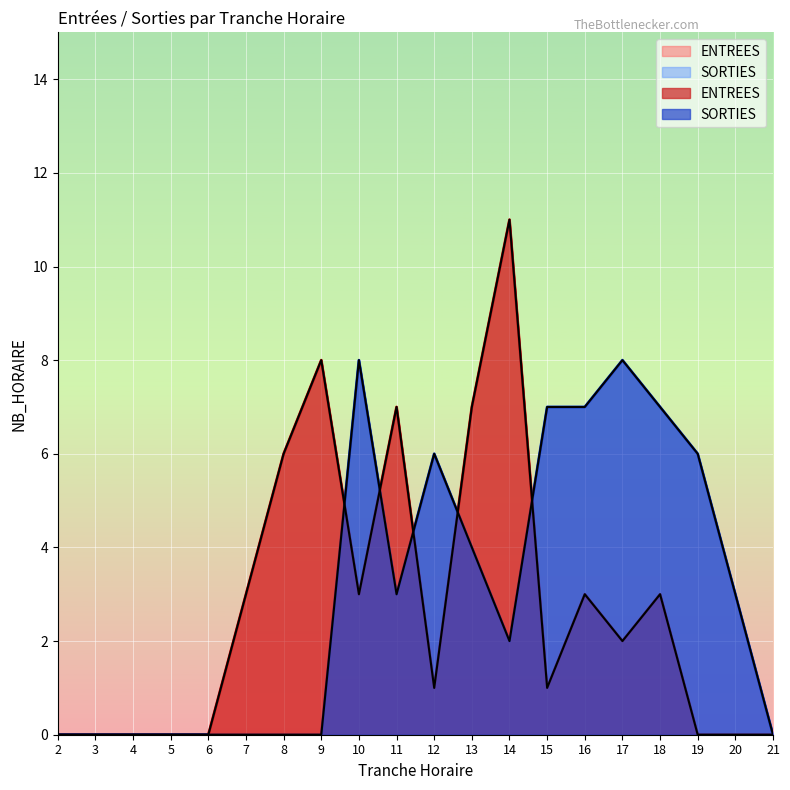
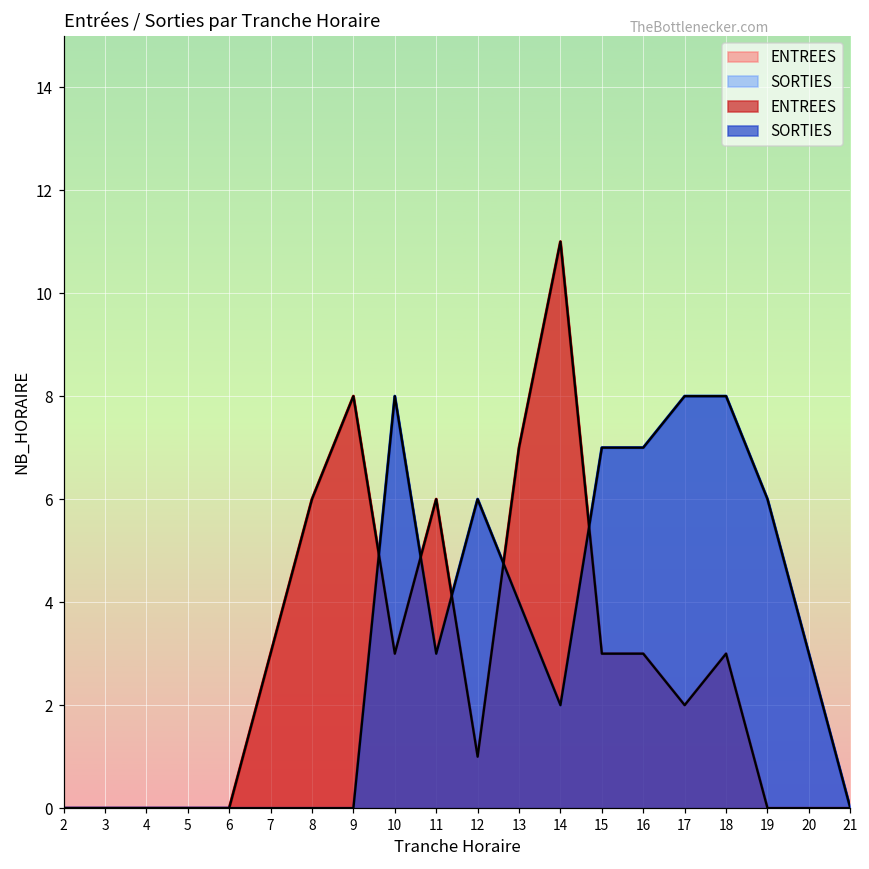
ENTREES, 11: 7 -> 6
ENTREES, 15: 1 -> 3
SORTIES, 18: 7 -> 8
